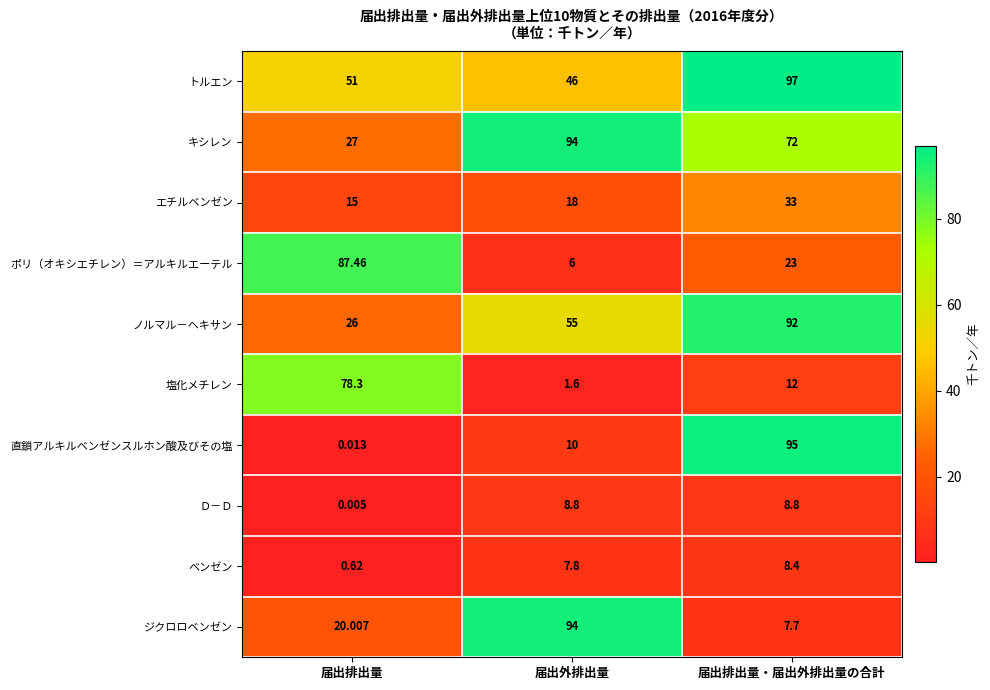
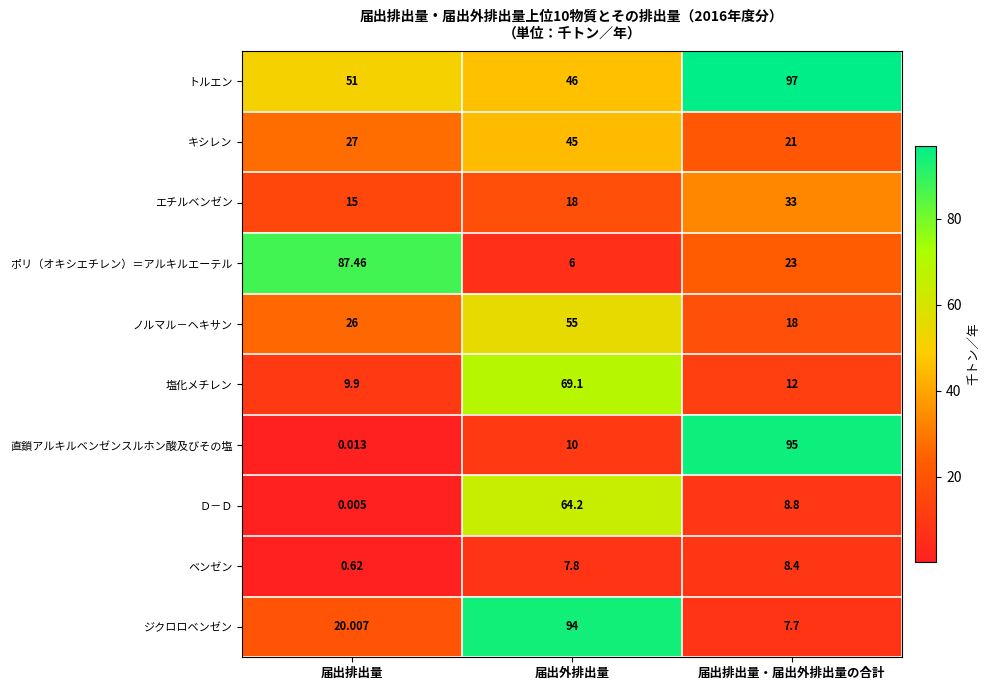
キシレン, 届出外排出量: 94 -> 45
キシレン, 届出排出量・届出外排出量の合計: 72 -> 21
ノルマル－ヘキサン, 届出排出量・届出外排出量の合計: 92 -> 18
塩化メチレン, 届出排出量: 78.3 -> 9.9
塩化メチレン, 届出外排出量: 1.6 -> 69.1
Ｄ－Ｄ, 届出外排出量: 8.8 -> 64.2
